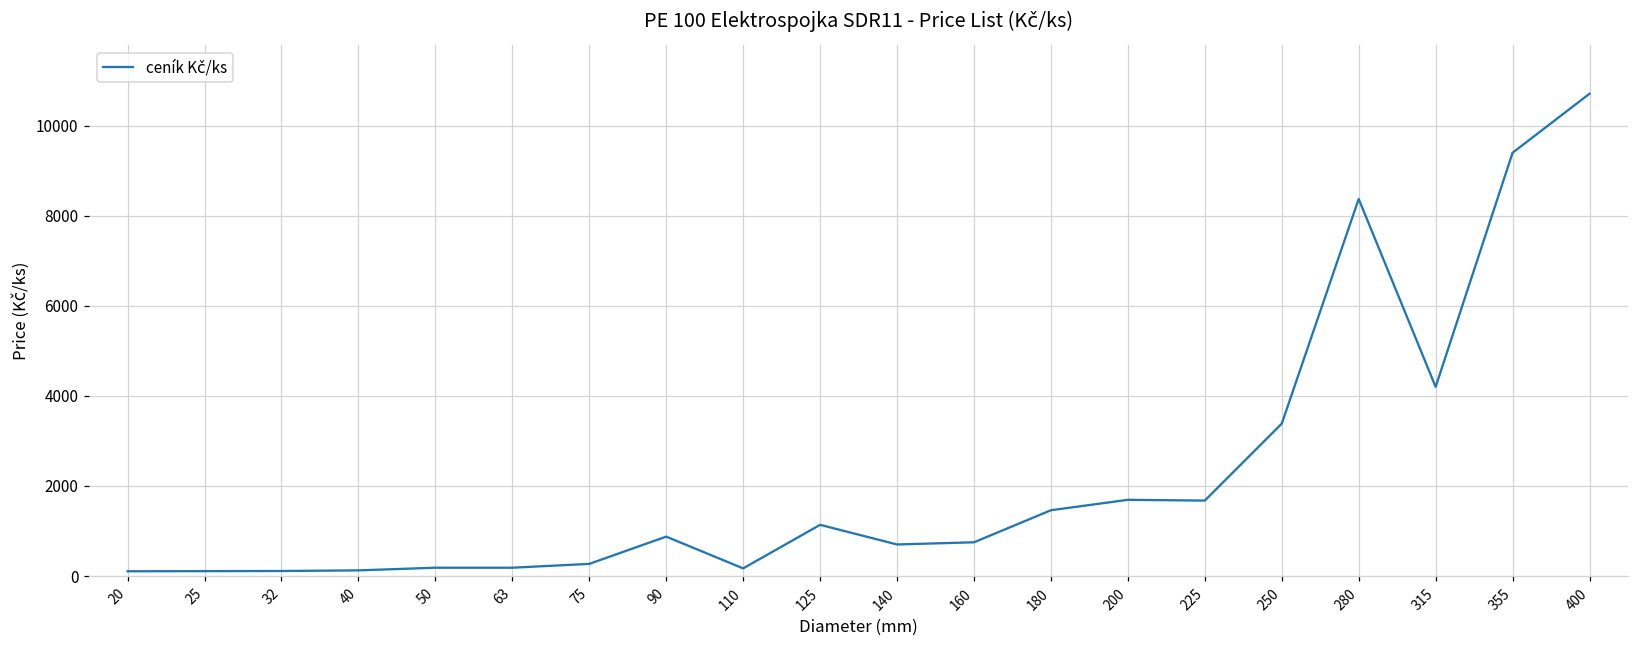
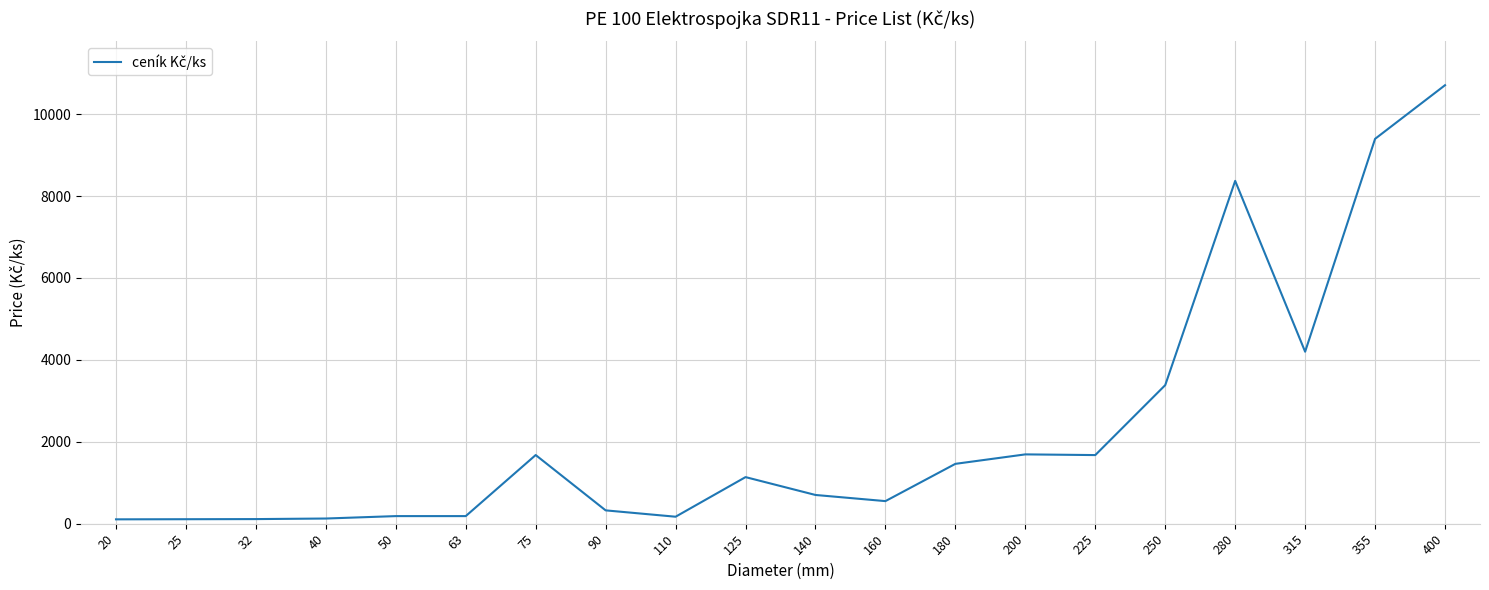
75: 300 -> 1700
90: 900 -> 300
160: 700 -> 600
